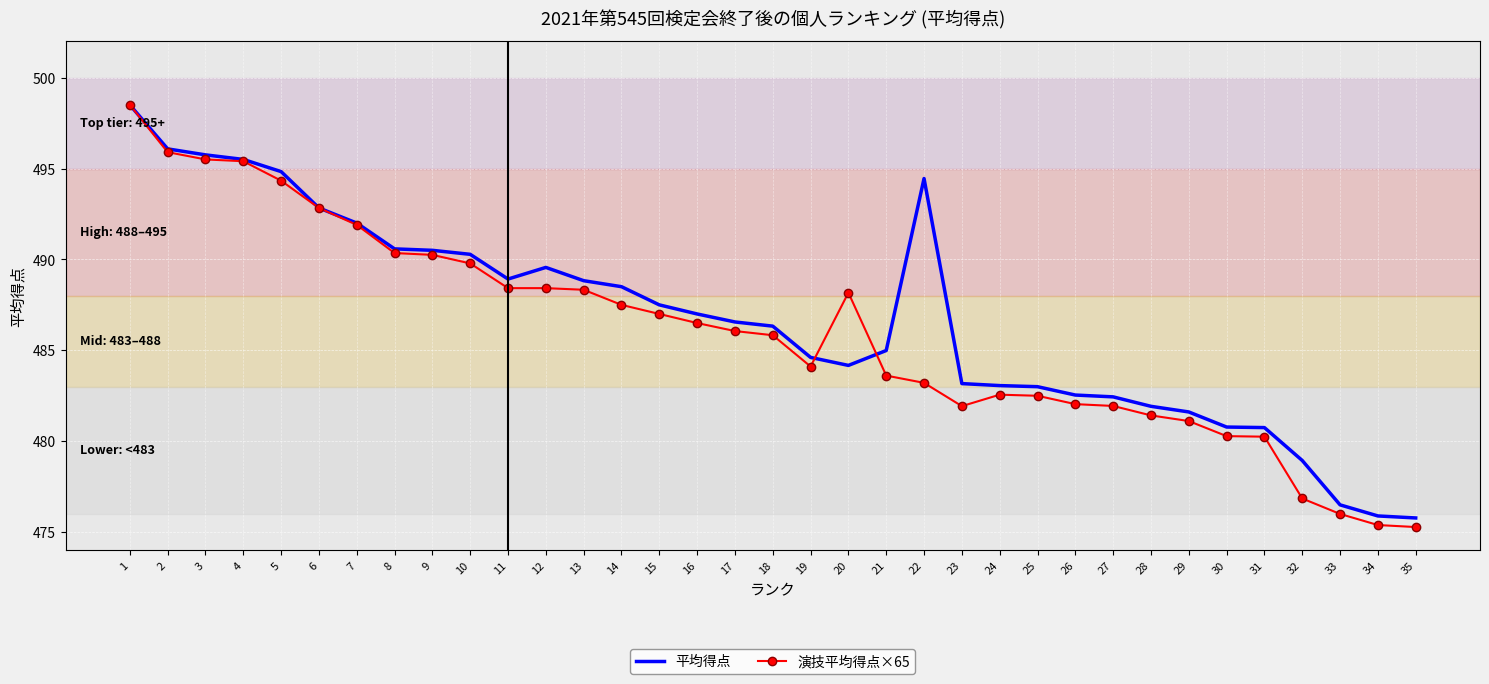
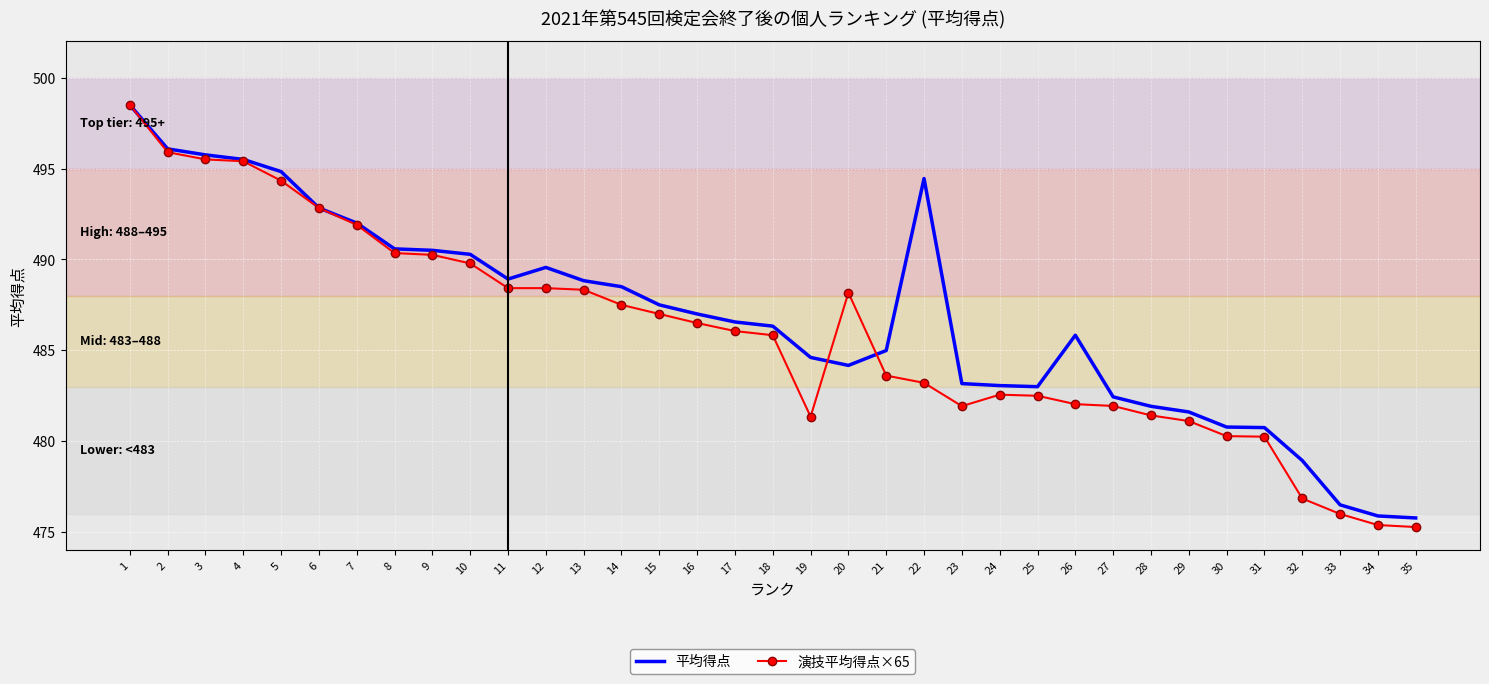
演技平均得点×65, 19: 484.1 -> 481.4
平均得点, 26: 482.5 -> 485.8
